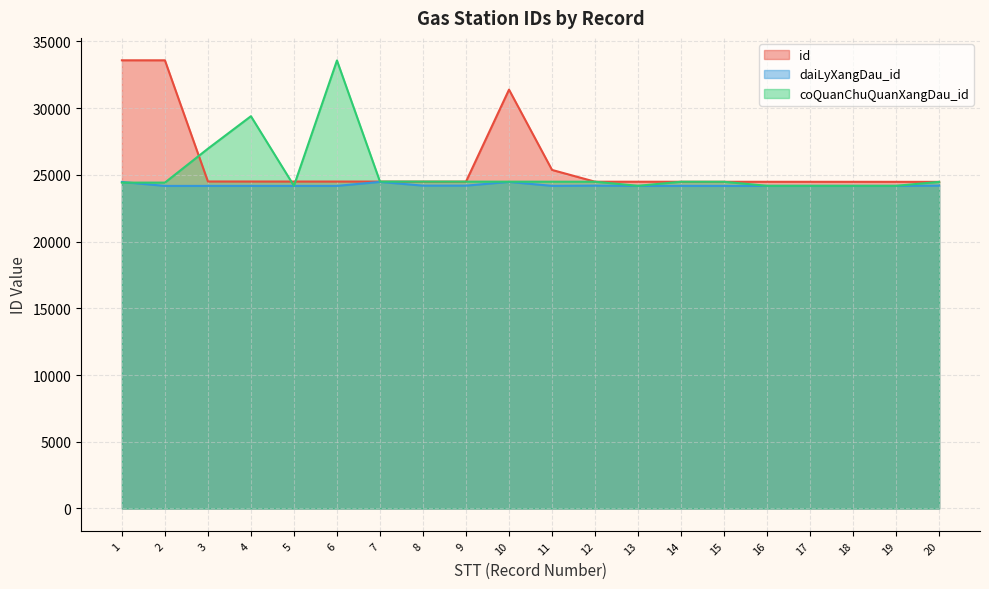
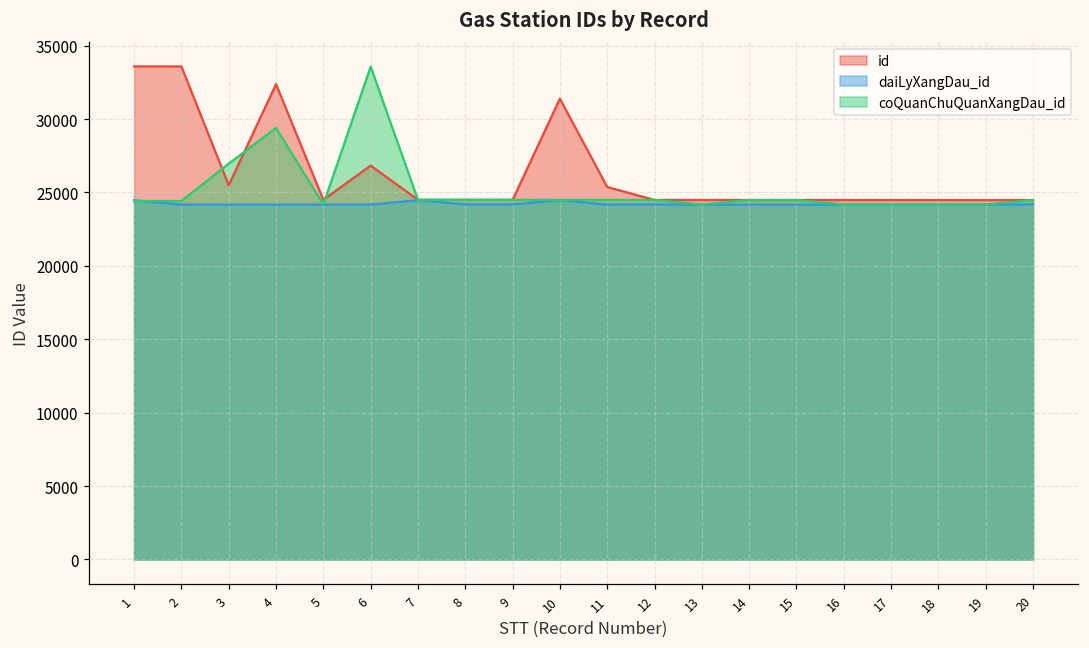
id, 3: 24500 -> 25500
id, 4: 24500 -> 32400
id, 6: 24500 -> 26800
